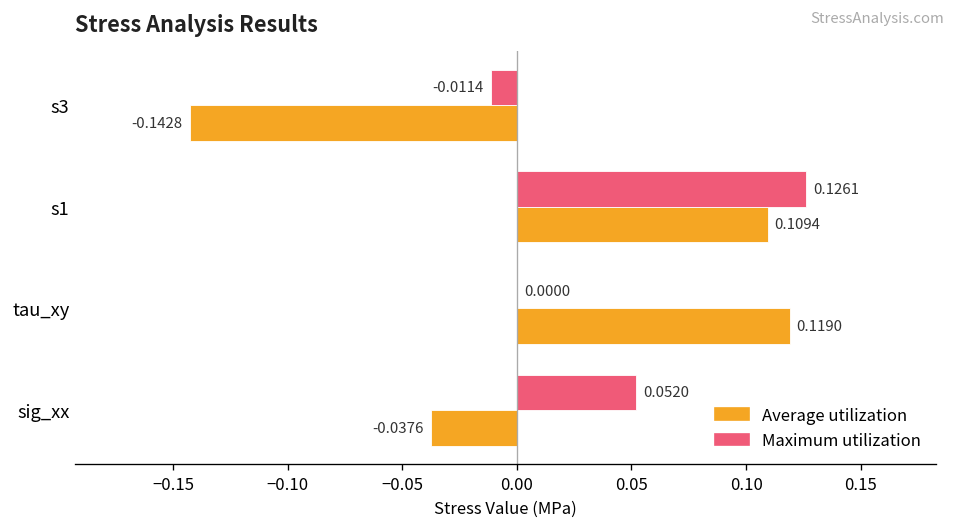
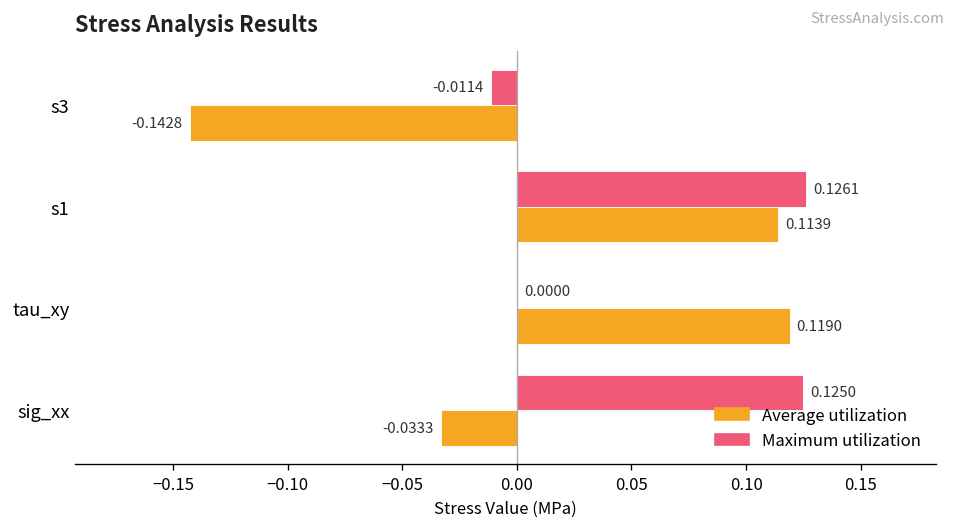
Average utilization, s1: 0.1094 -> 0.1139
Maximum utilization, sig_xx: 0.0520 -> 0.1250
Average utilization, sig_xx: -0.0376 -> -0.0333
